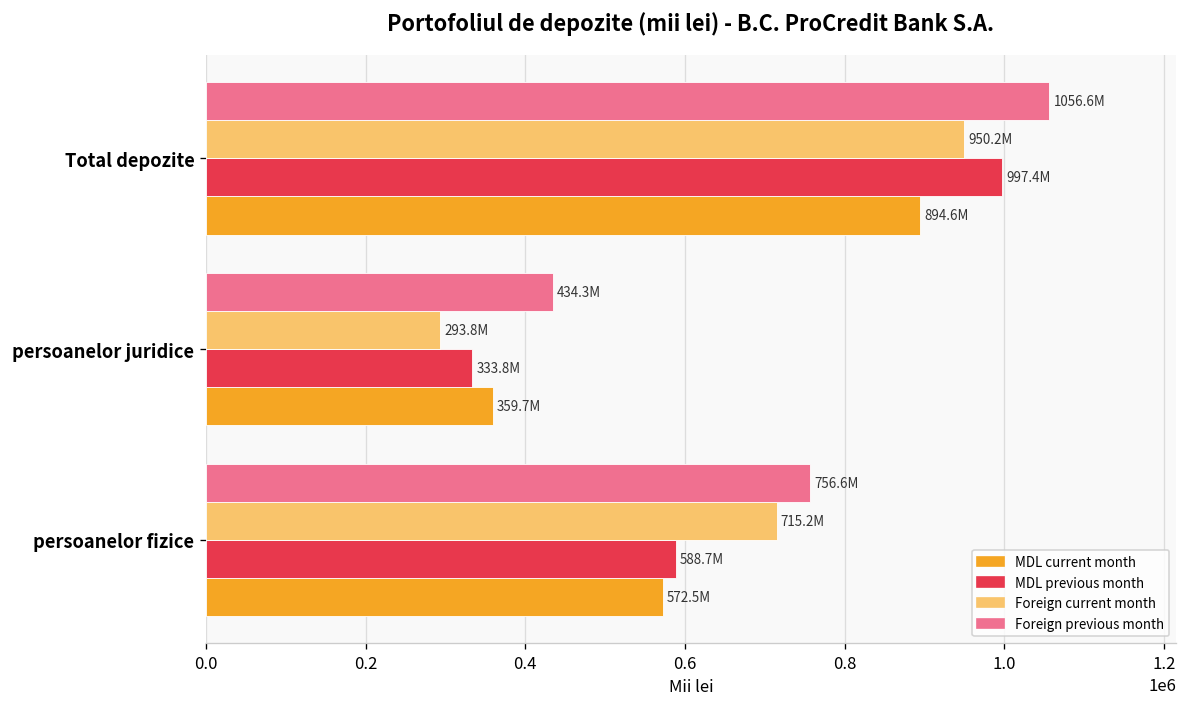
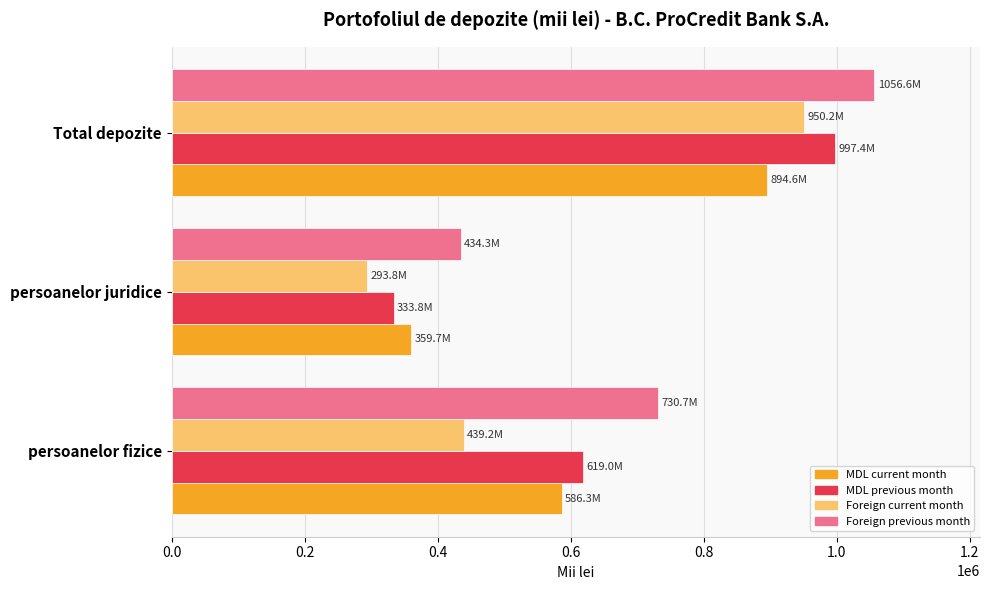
Foreign previous month, persoanelor fizice: 756.6M -> 730.7M
Foreign current month, persoanelor fizice: 715.2M -> 439.2M
MDL previous month, persoanelor fizice: 588.7M -> 619.0M
MDL current month, persoanelor fizice: 572.5M -> 586.3M
